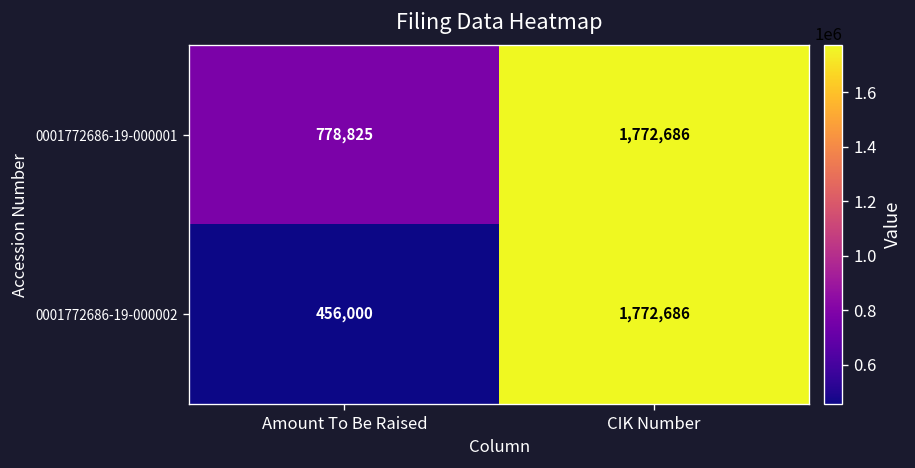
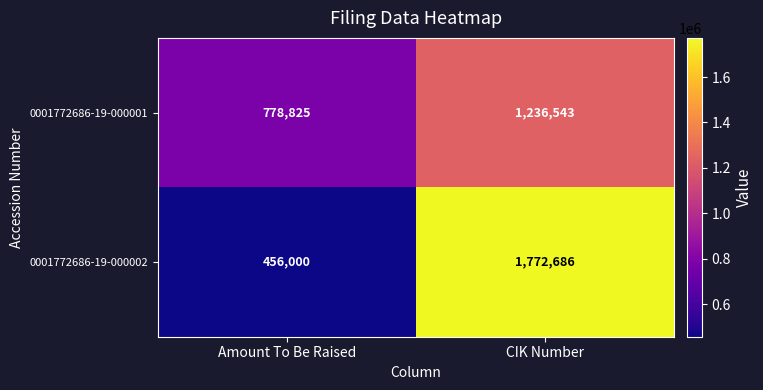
0001772686-19-000001, CIK Number: 1,772,686 -> 1,236,543
